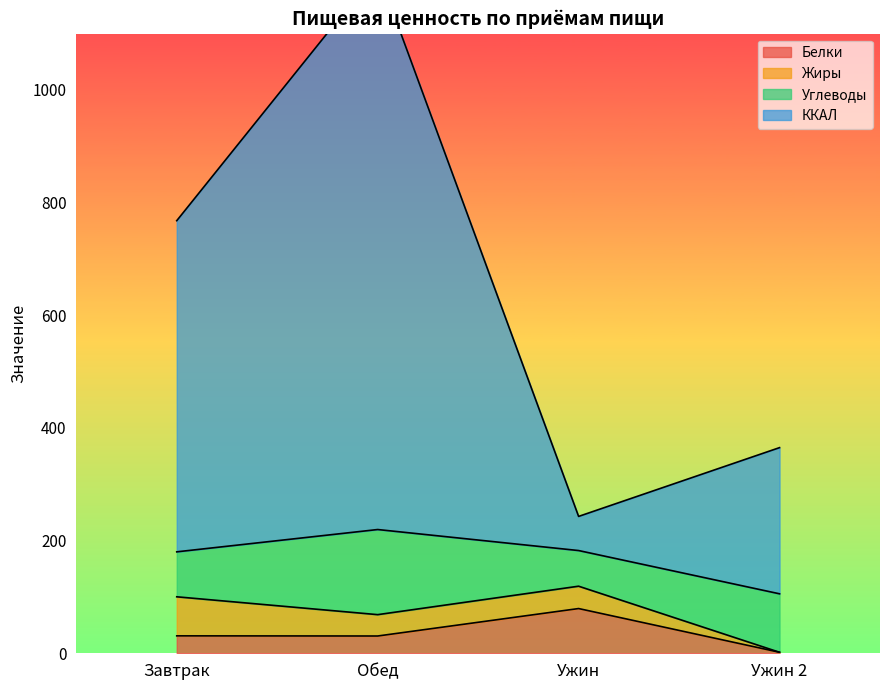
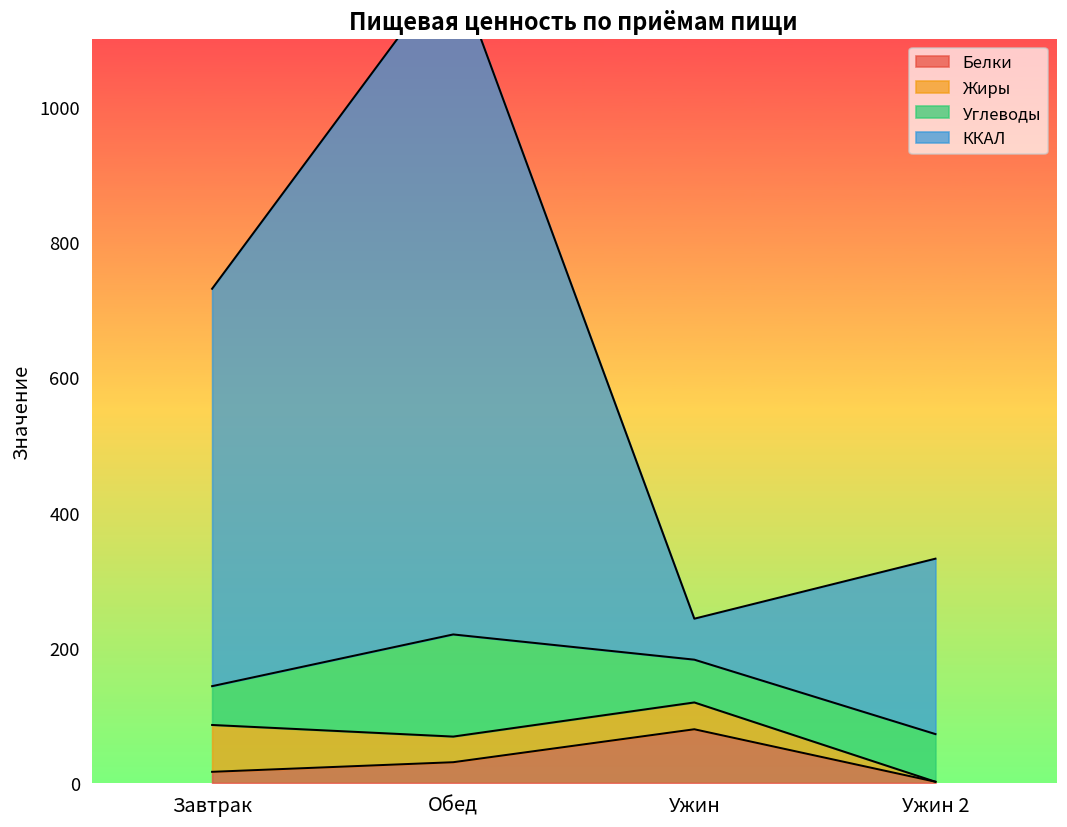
Белки, Завтрак: 30 -> 20
Углеводы, Завтрак: 80 -> 60
Углеводы, Ужин 2: 100 -> 70
